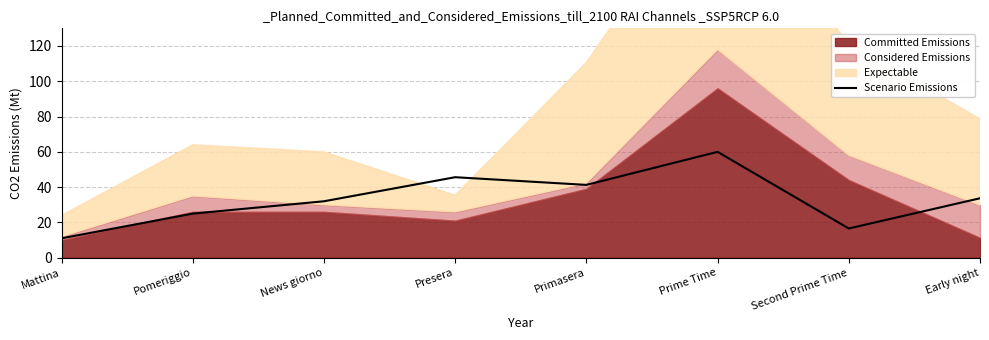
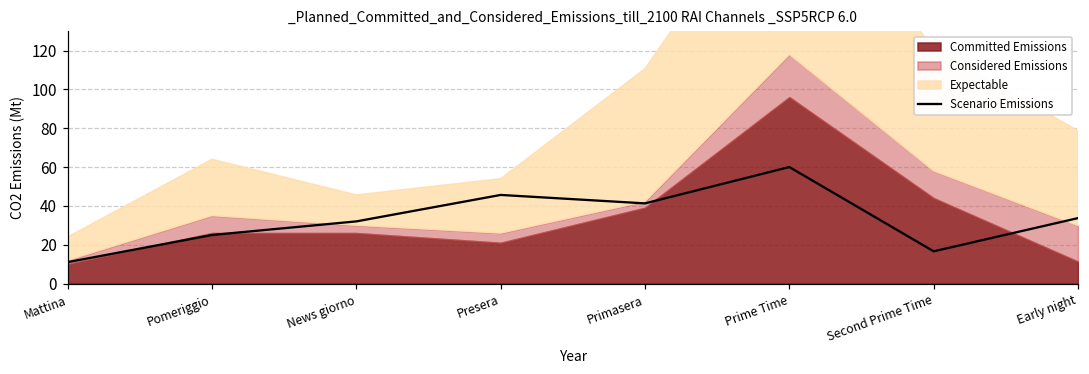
Expectable, News giorno: 30 -> 16
Expectable, Presera: 9 -> 28
